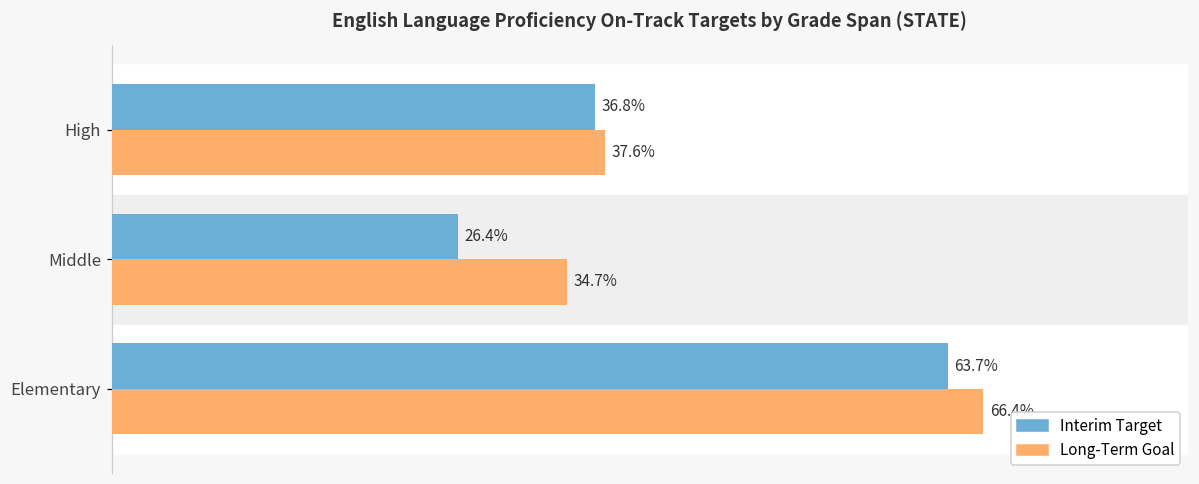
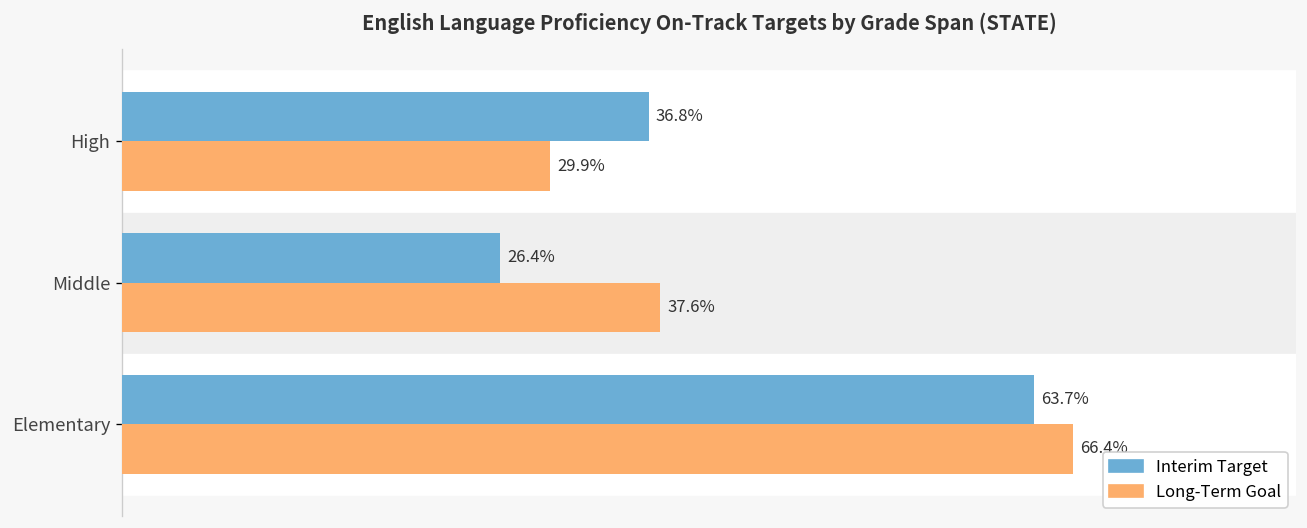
Long-Term Goal, High: 37.6% -> 29.9%
Long-Term Goal, Middle: 34.7% -> 37.6%
